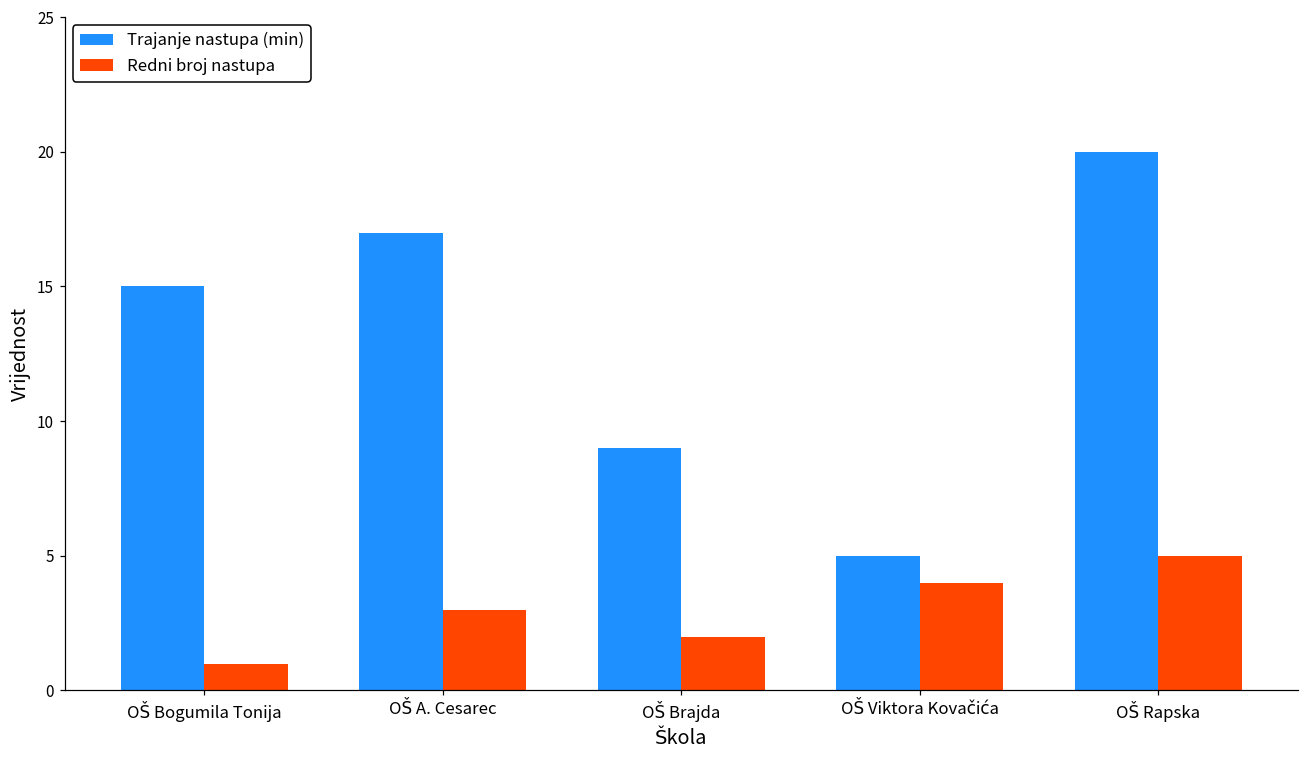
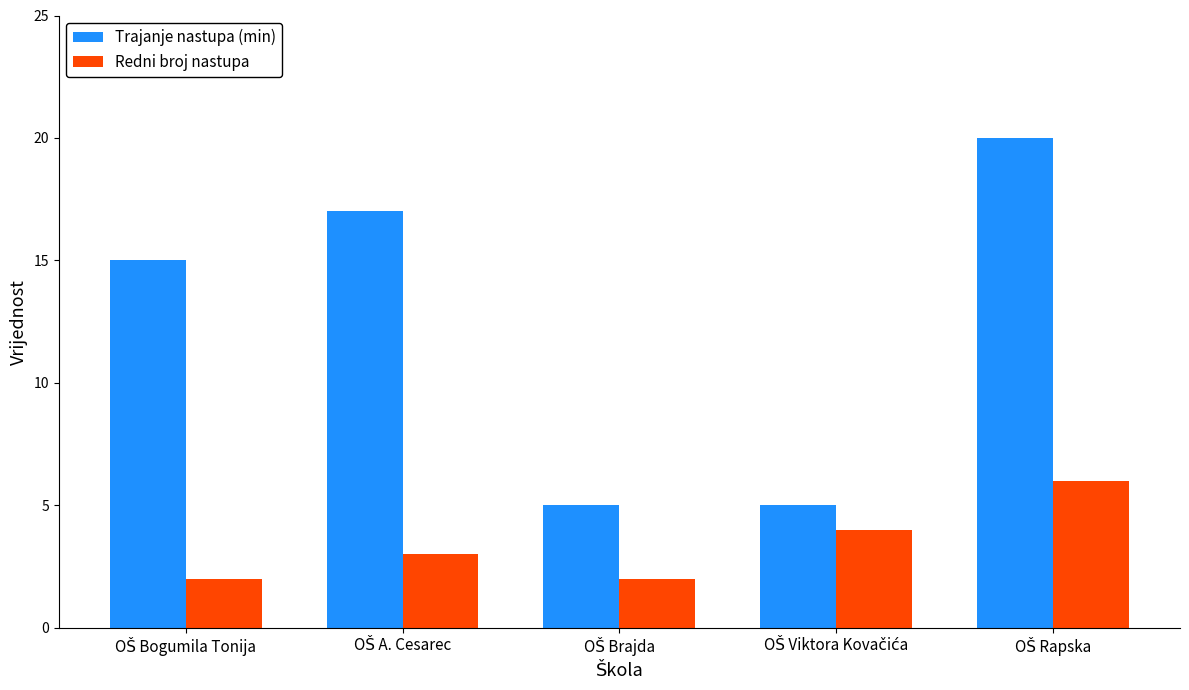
Redni broj nastupa, OŠ Bogumila Tonija: 1 -> 2
Trajanje nastupa (min), OŠ Brajda: 9 -> 5
Redni broj nastupa, OŠ Rapska: 5 -> 6
